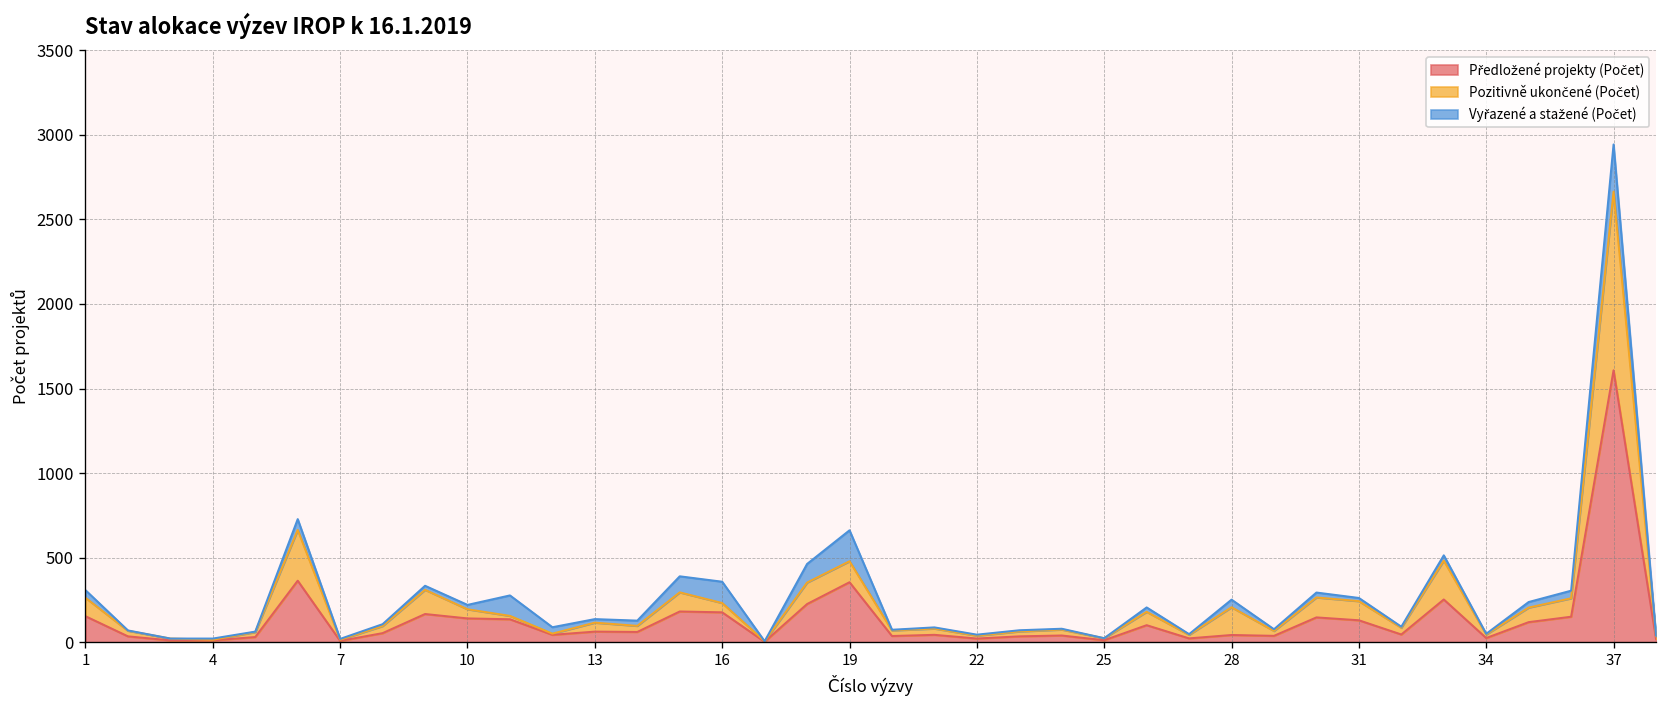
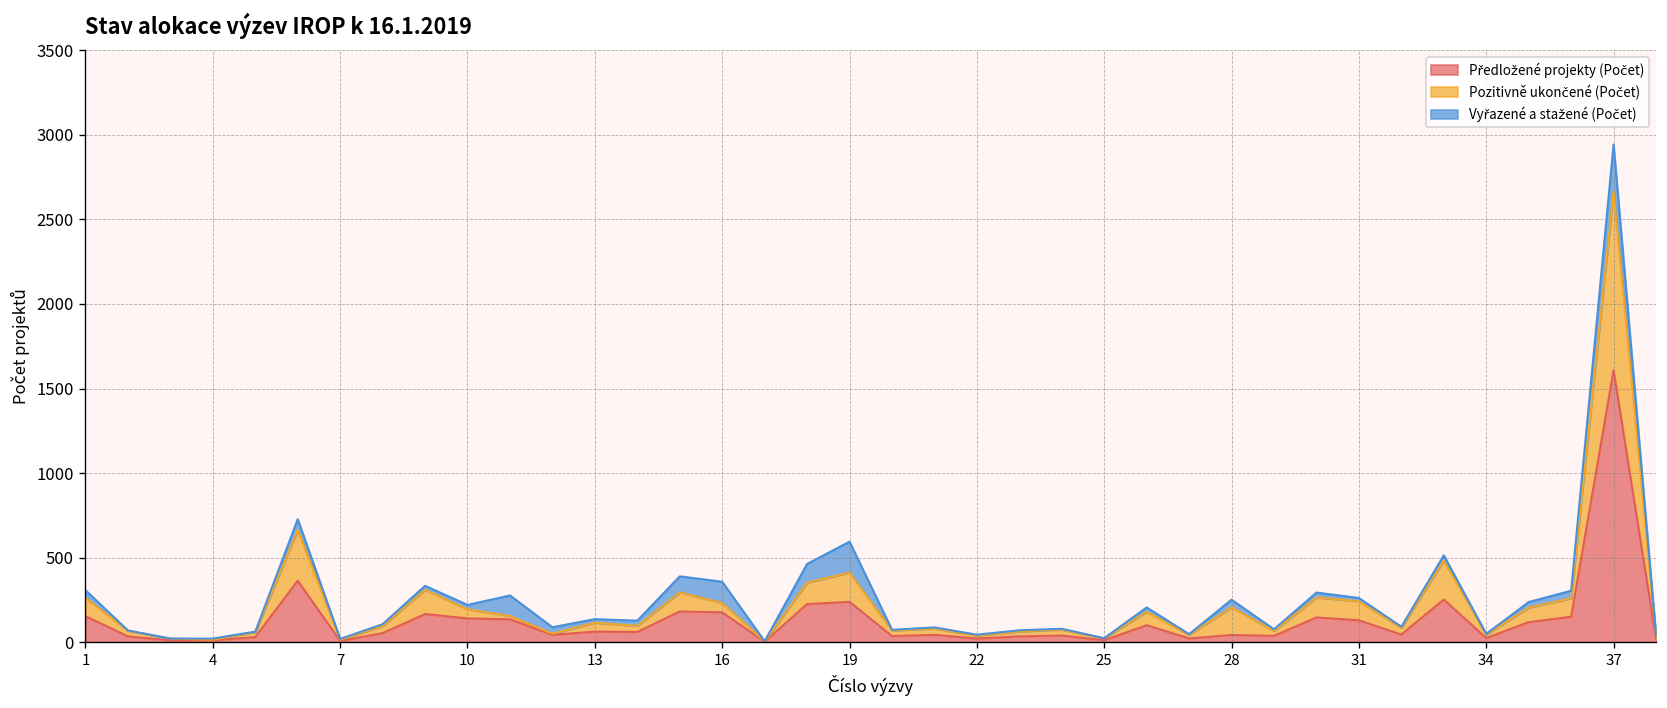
Předložené projekty (Počet), 19: 360 -> 240
Pozitivně ukončené (Počet), 19: 120 -> 170
